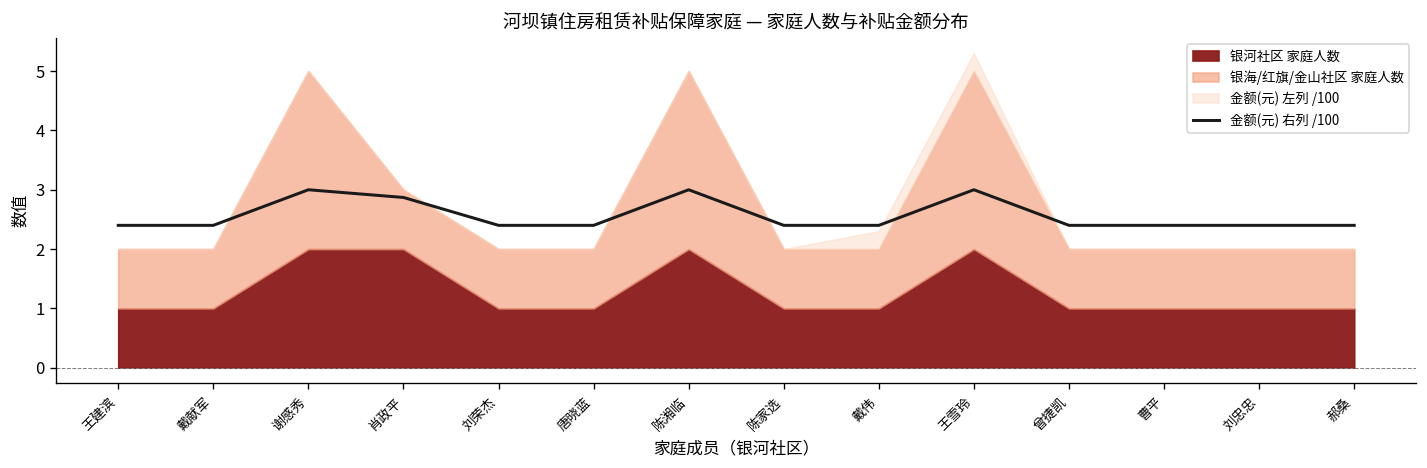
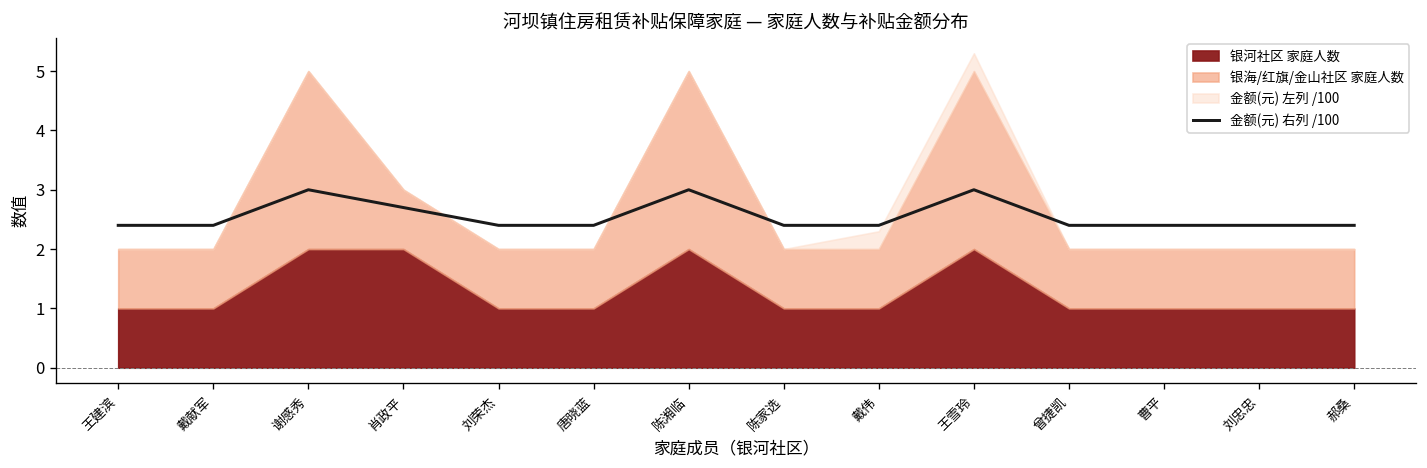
金额(元) 右列 /100, 肖政平: 2.9 -> 2.7
